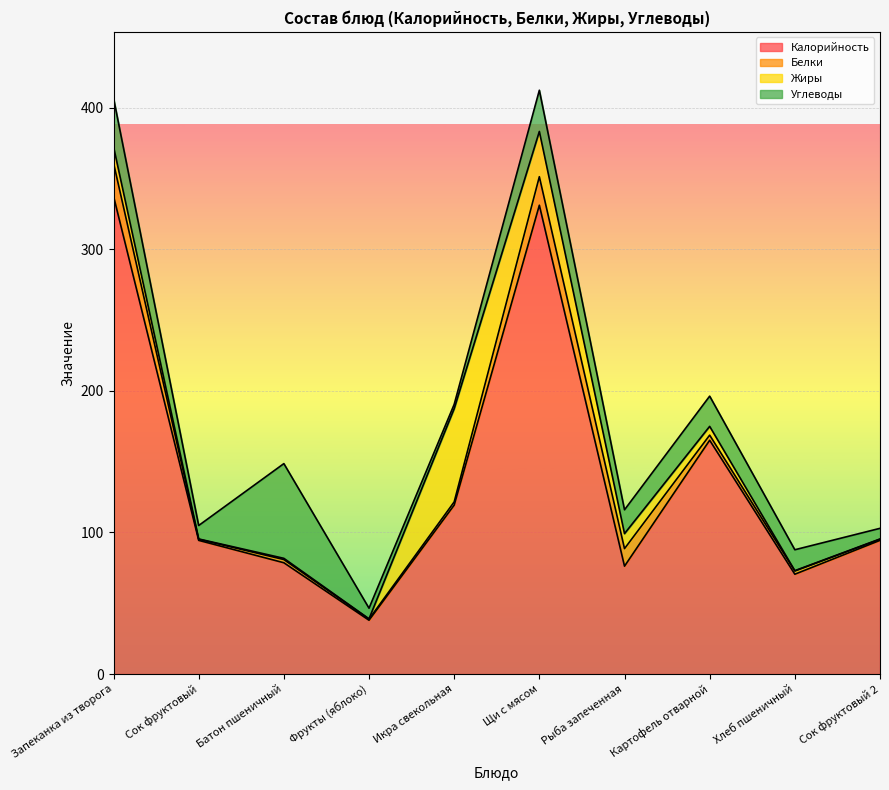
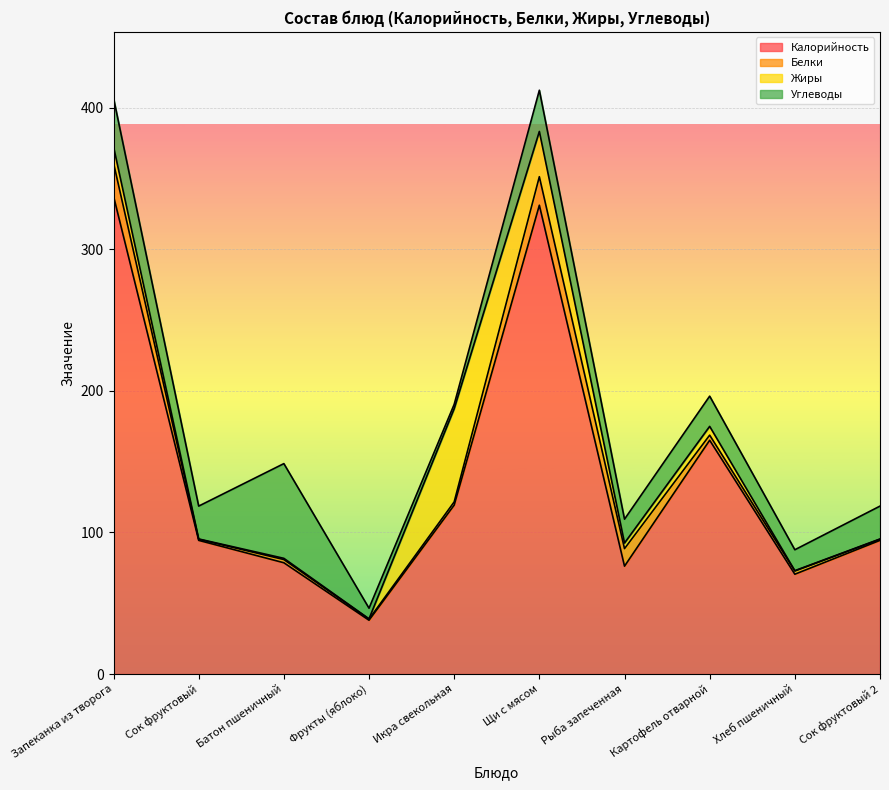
Углеводы, Сок фруктовый: 10 -> 23
Жиры, Рыба запеченная: 11 -> 4
Углеводы, Сок фруктовый 2: 8 -> 23
